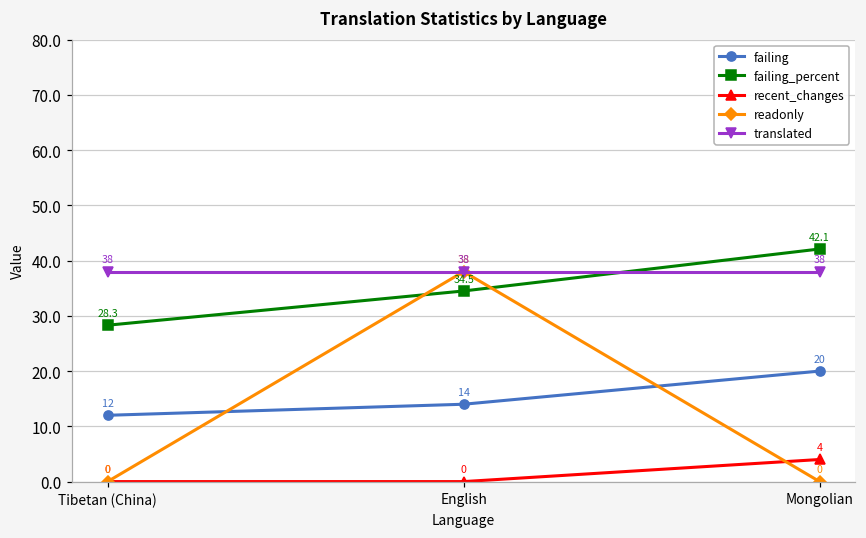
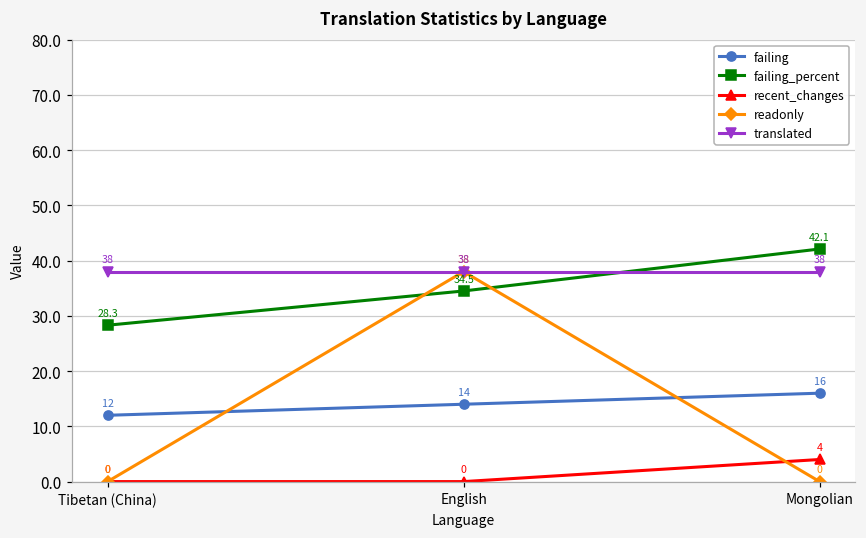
failing, Mongolian: 20 -> 16
